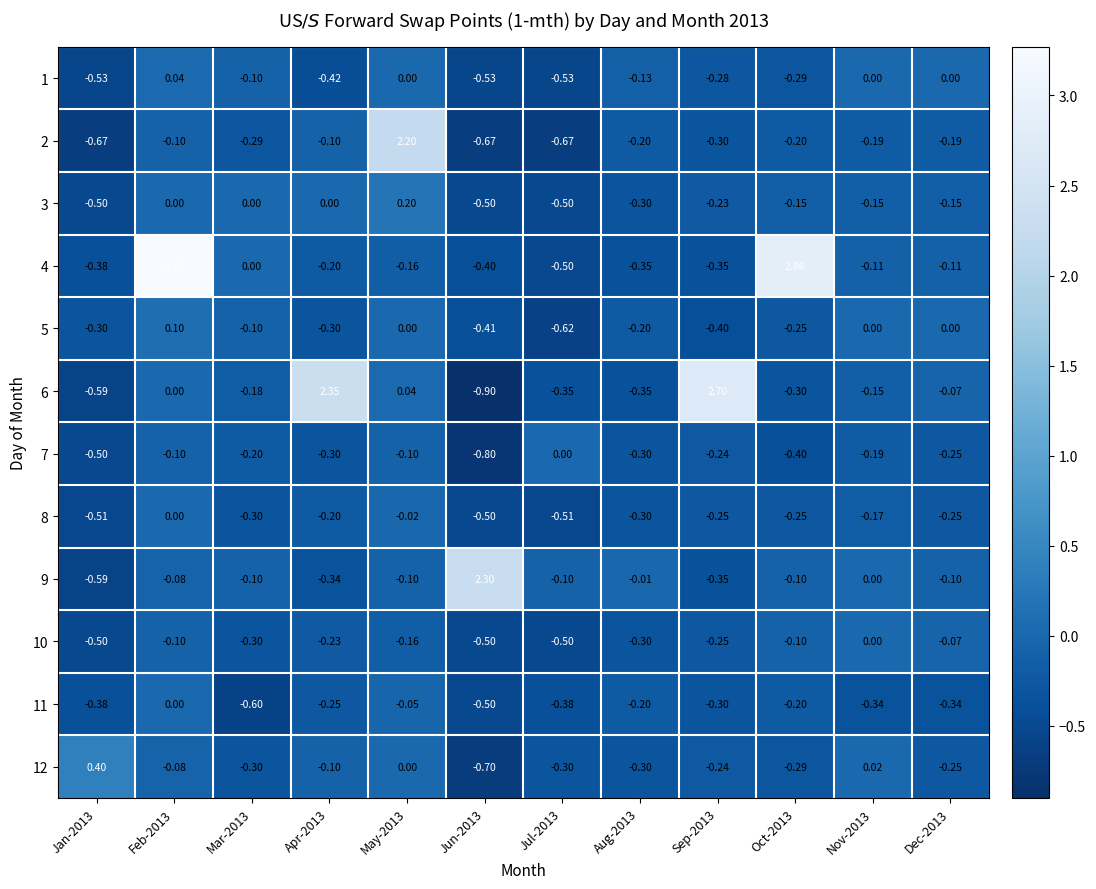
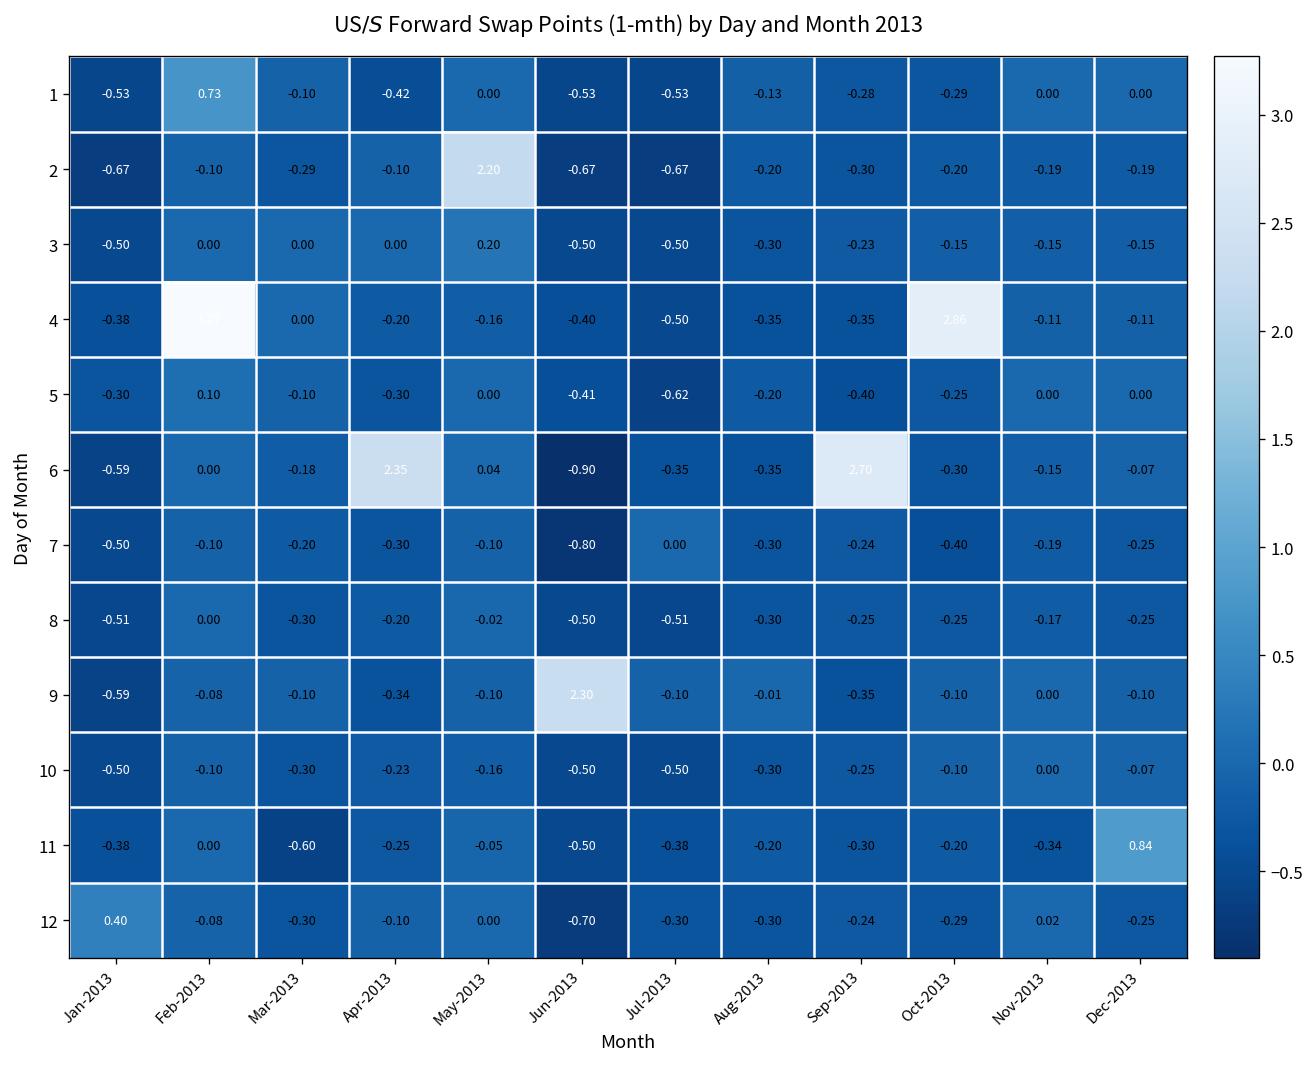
1, Feb-2013: 0.04 -> 0.73
11, Dec-2013: -0.34 -> 0.84
